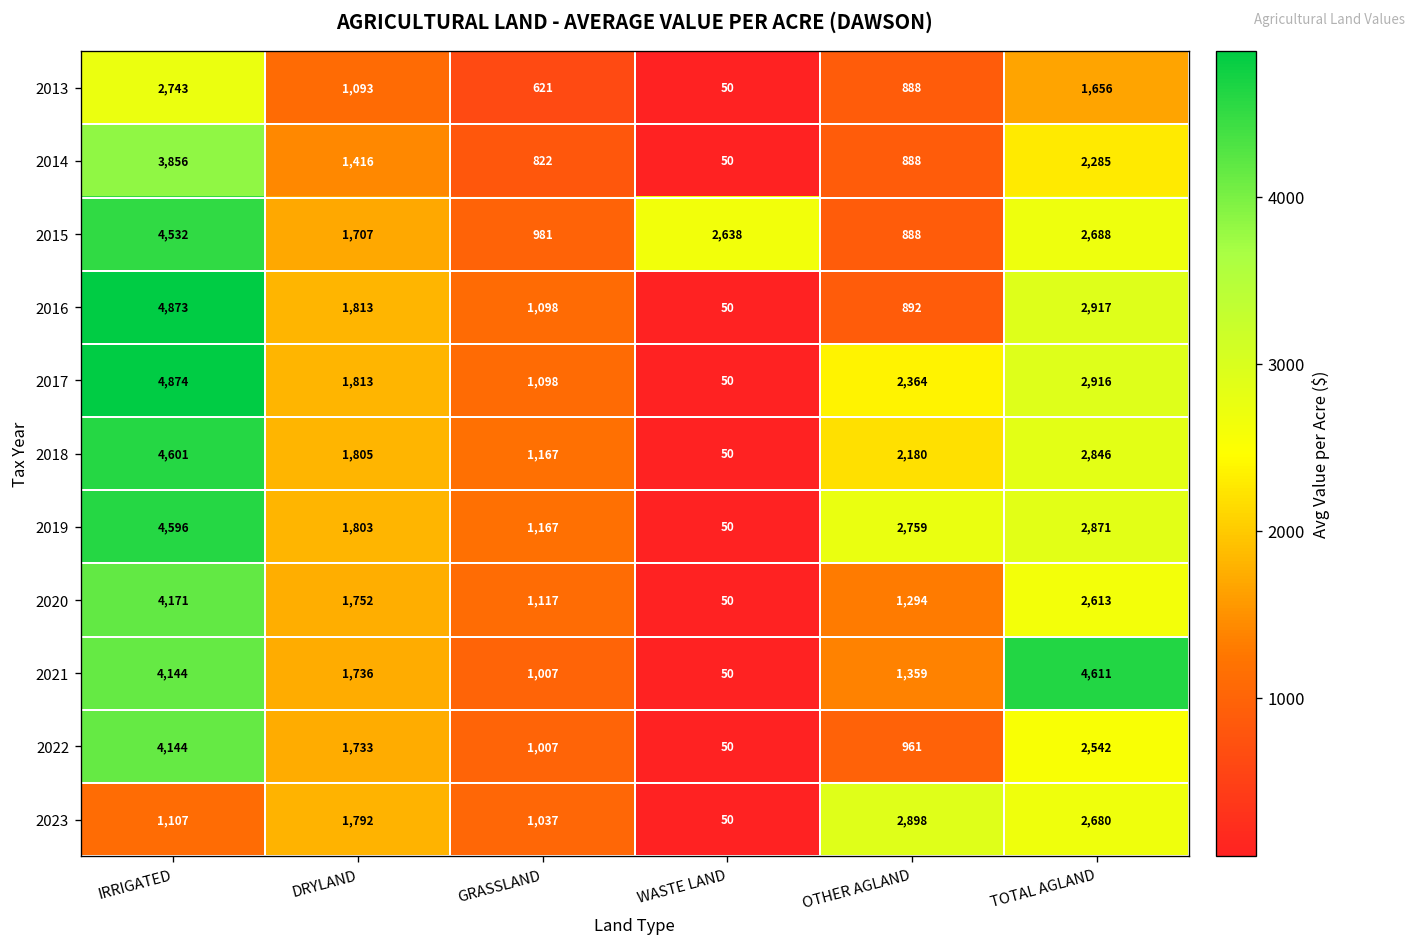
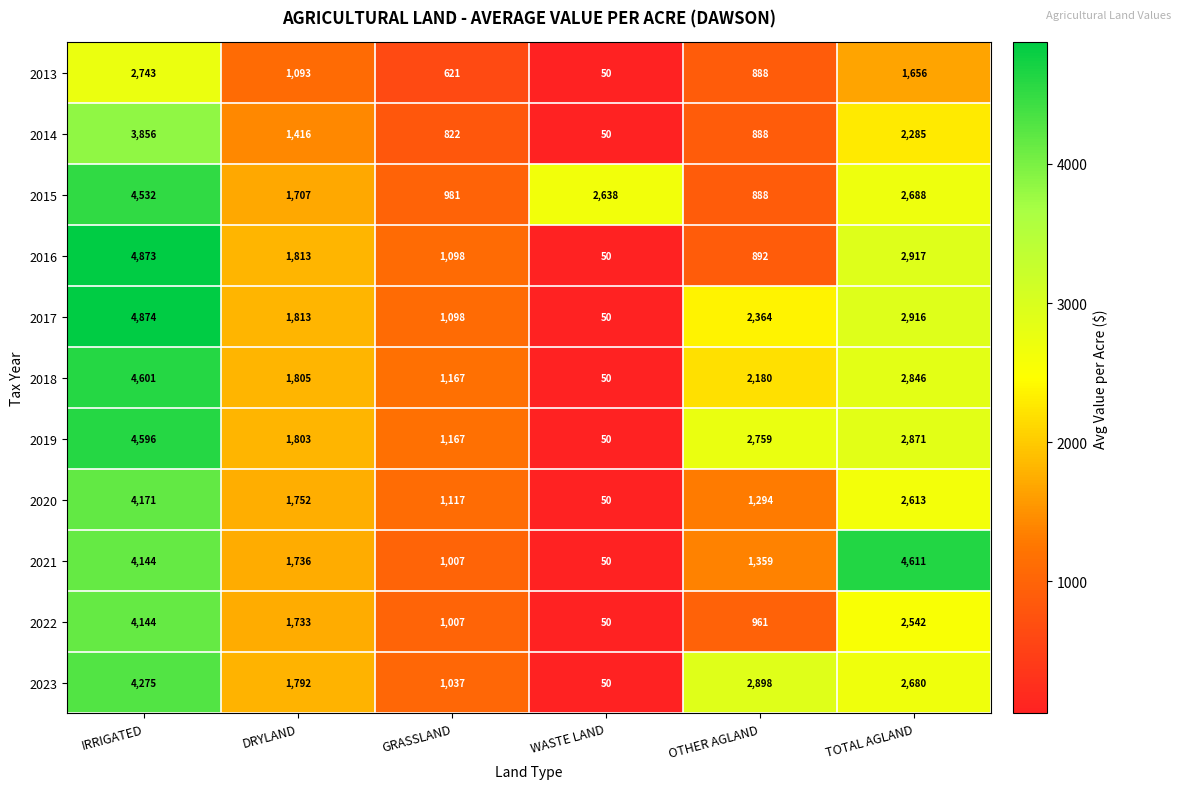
2023, IRRIGATED: 1,107 -> 4,275
